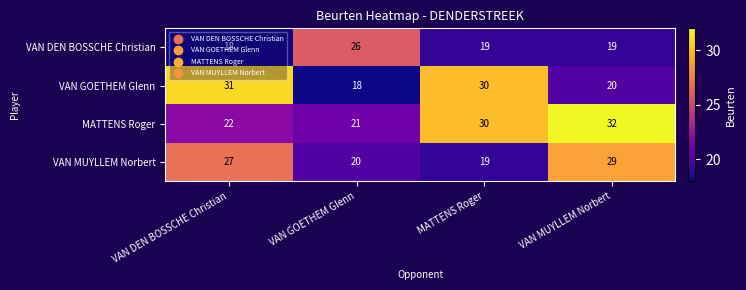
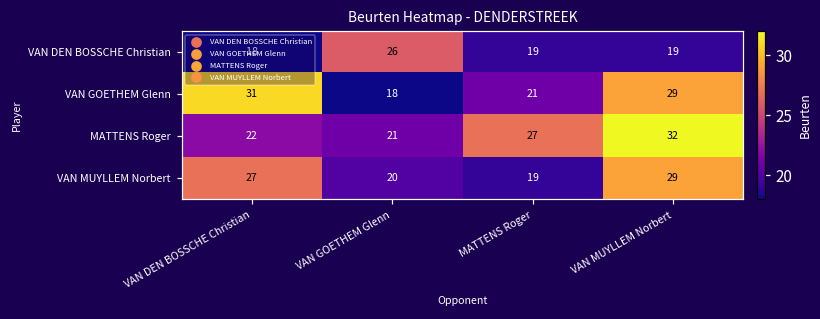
VAN GOETHEM Glenn, MATTENS Roger: 30 -> 21
VAN GOETHEM Glenn, VAN MUYLLEM Norbert: 20 -> 29
MATTENS Roger, MATTENS Roger: 30 -> 27
